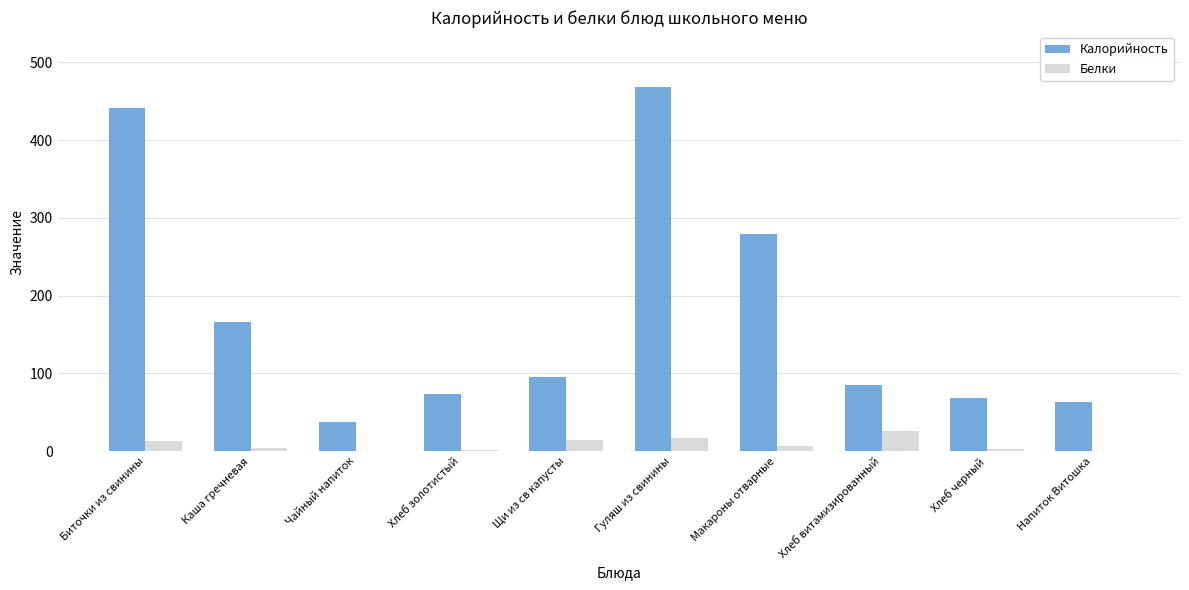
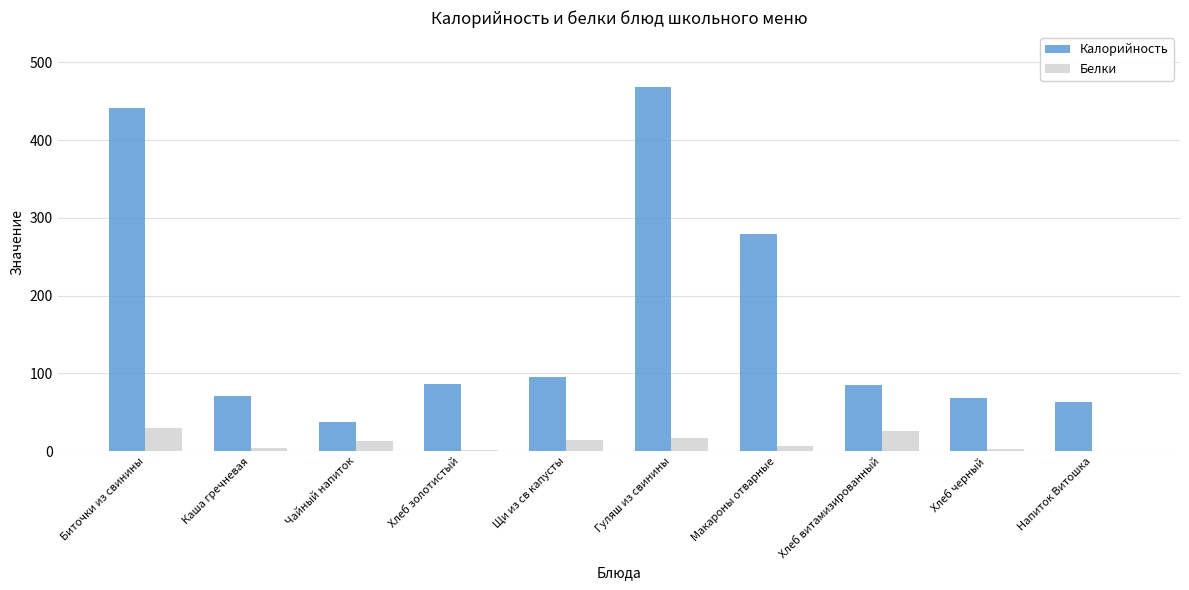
Белки, Биточки из свинины: 10 -> 30
Калорийность, Каша гречневая: 170 -> 70
Белки, Чайный напиток: 0 -> 10
Калорийность, Хлеб золотистый: 70 -> 90
